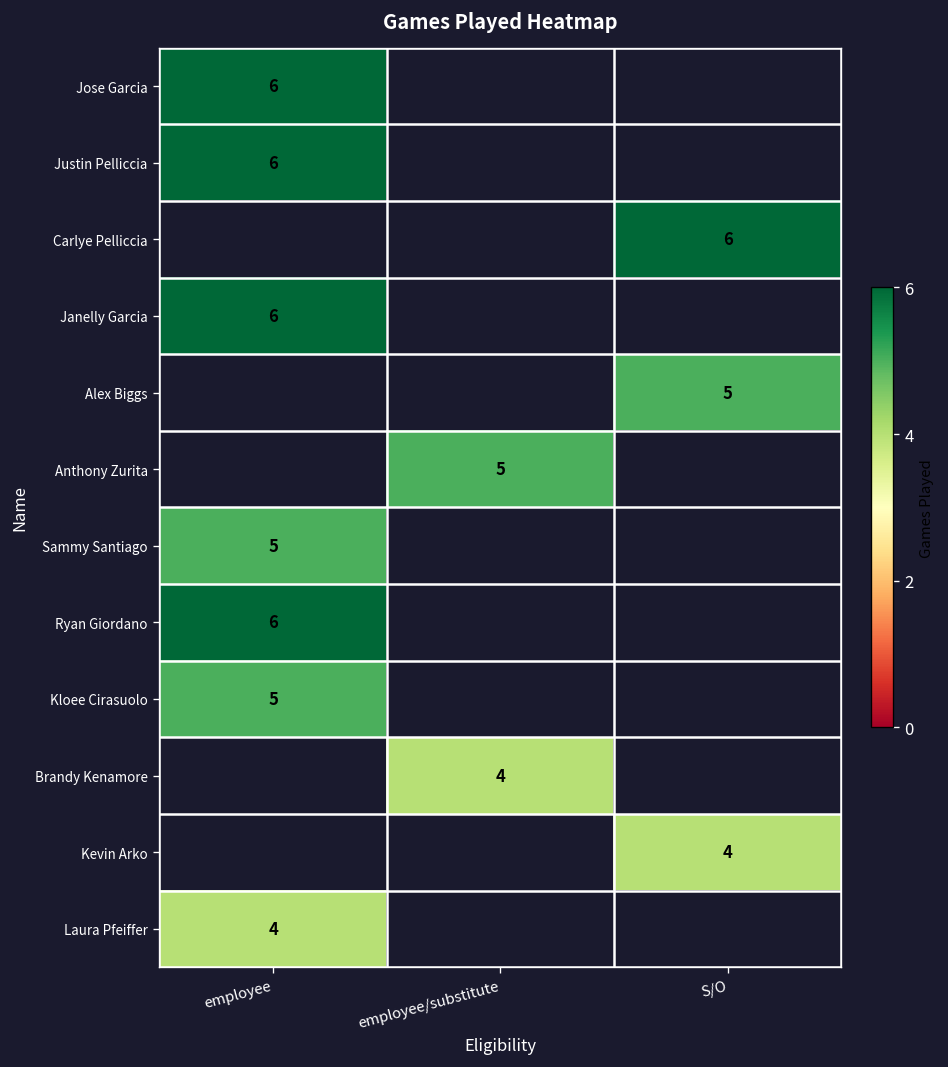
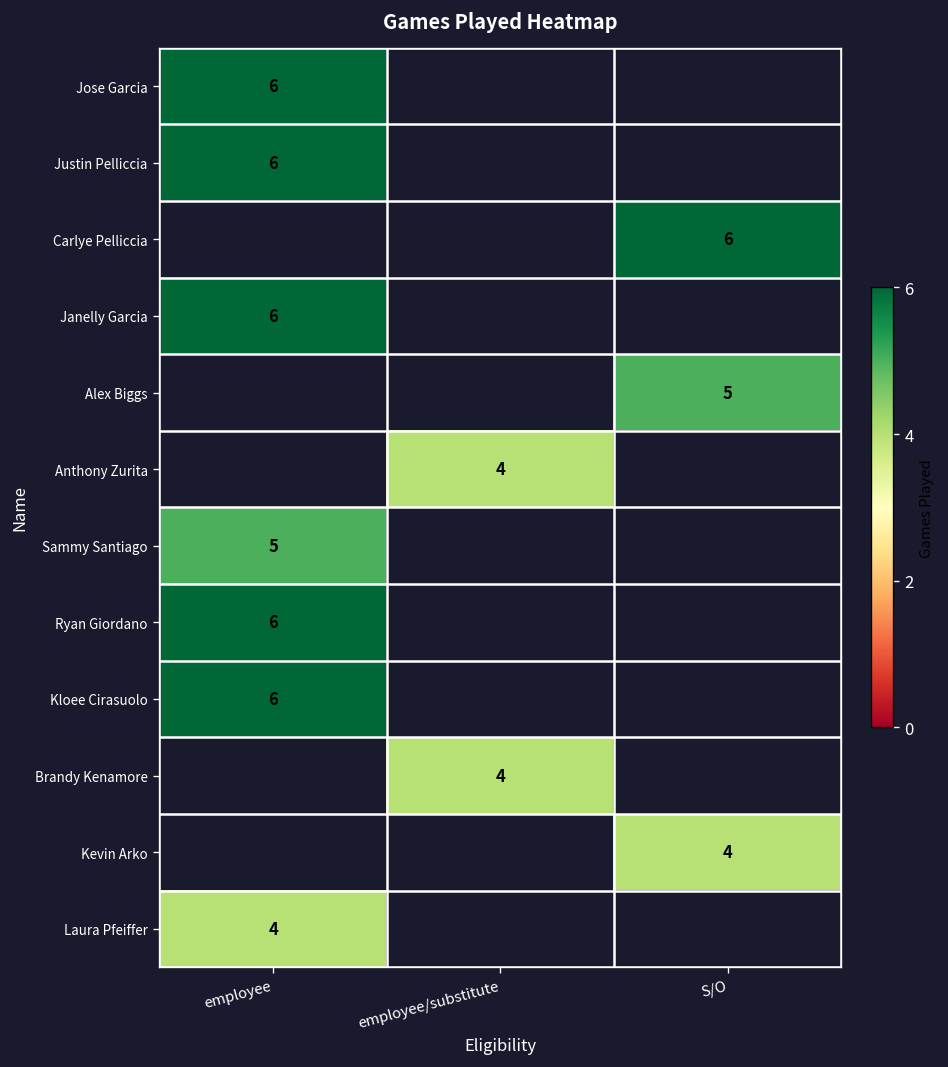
Anthony Zurita, employee/substitute: 5 -> 4
Kloee Cirasuolo, employee: 5 -> 6
